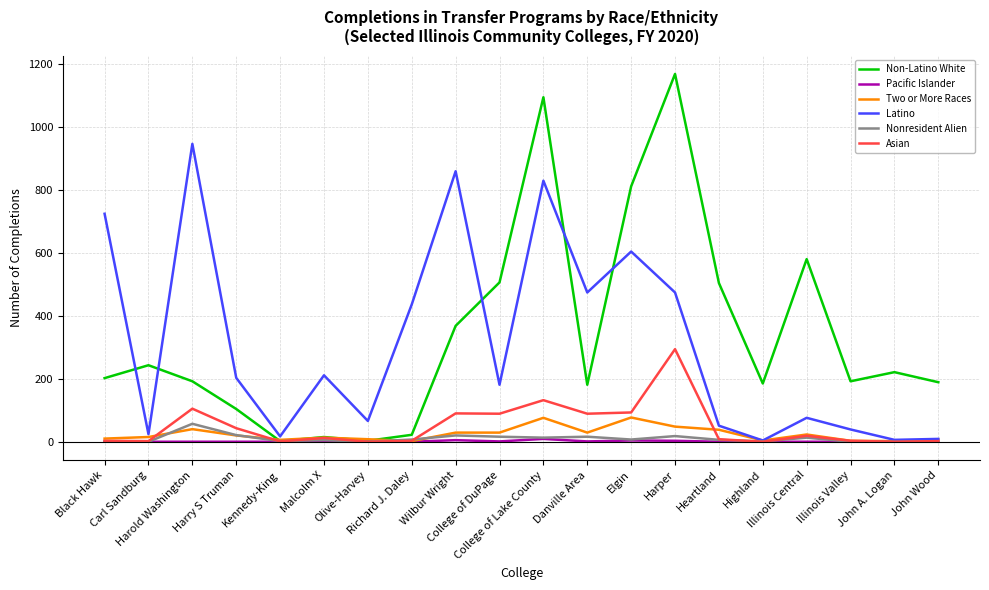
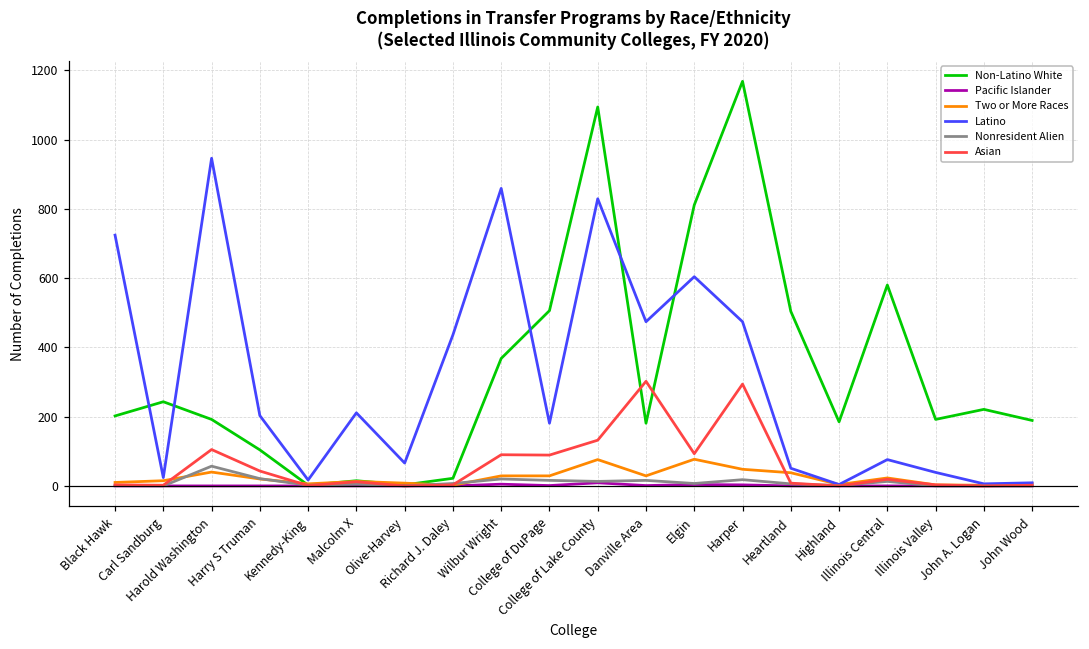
Asian, Danville Area: 90 -> 300
